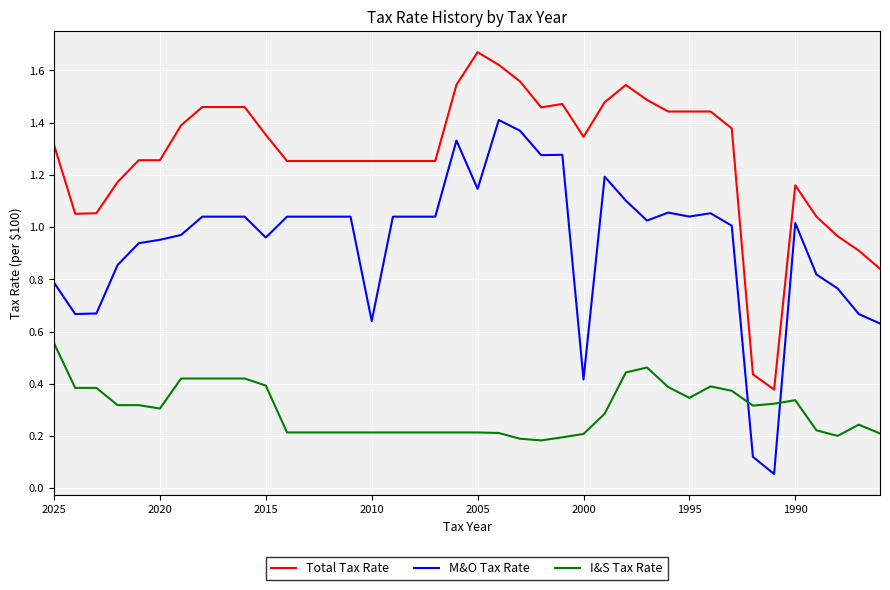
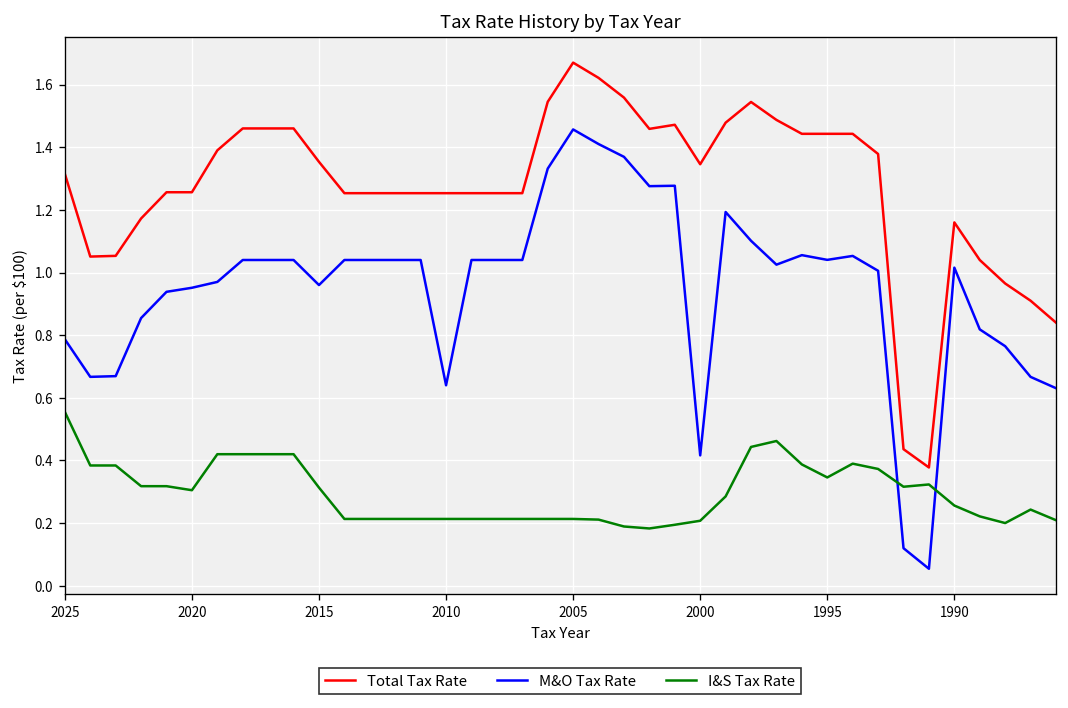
I&S Tax Rate, 2015: 0.39 -> 0.31
M&O Tax Rate, 2005: 1.15 -> 1.46
I&S Tax Rate, 1990: 0.34 -> 0.26
